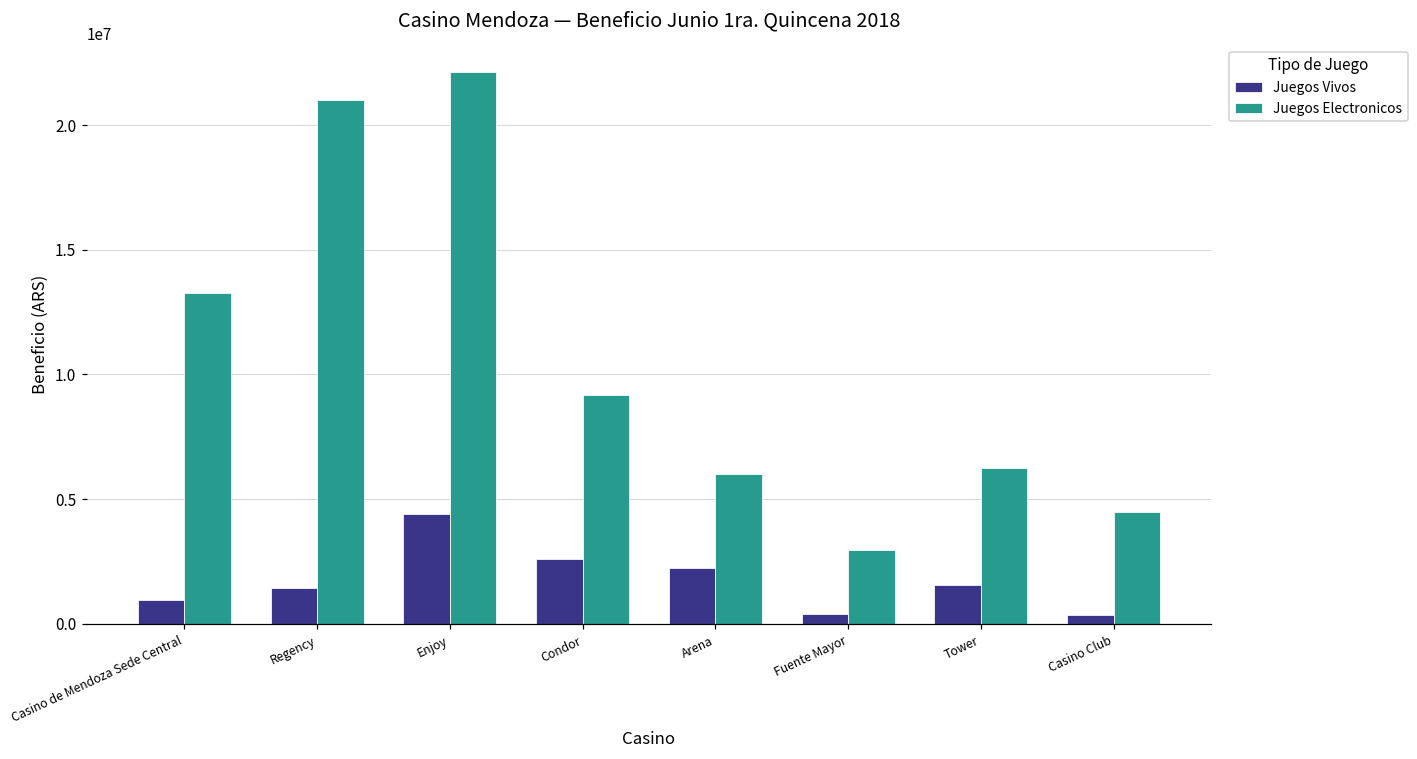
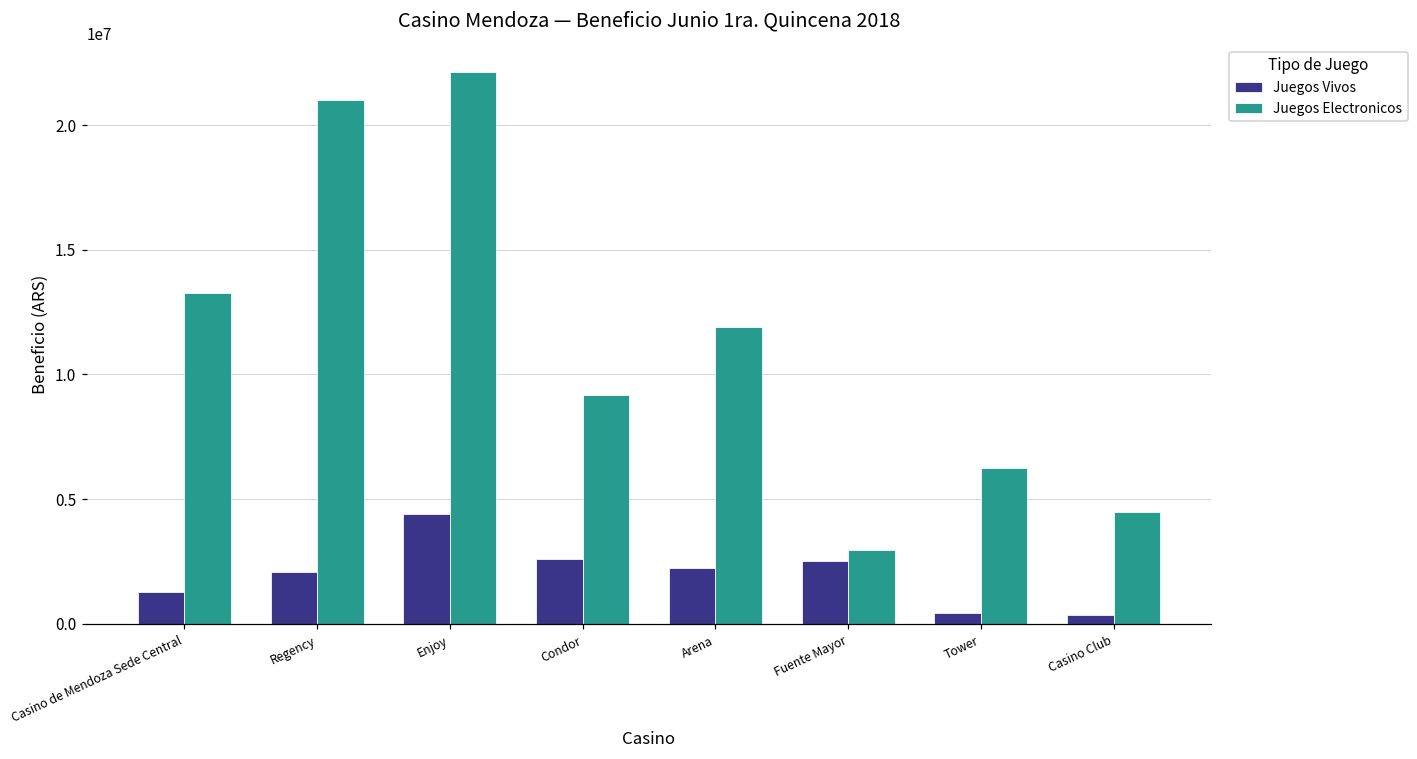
Juegos Vivos, Casino de Mendoza Sede Central: 900000 -> 1300000
Juegos Vivos, Regency: 1400000 -> 2100000
Juegos Electronicos, Arena: 6000000 -> 11900000
Juegos Vivos, Fuente Mayor: 400000 -> 2500000
Juegos Vivos, Tower: 1600000 -> 400000
